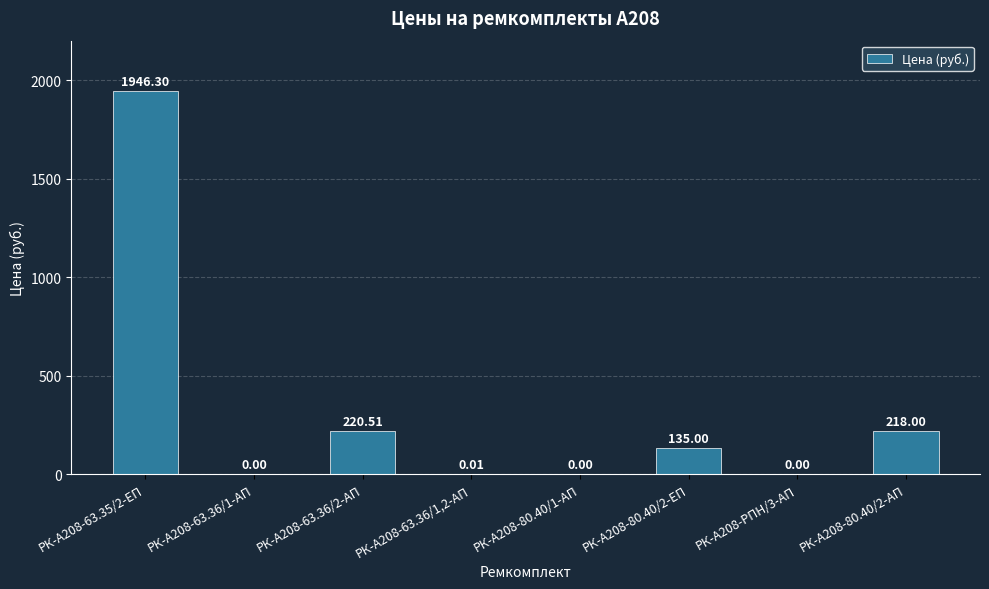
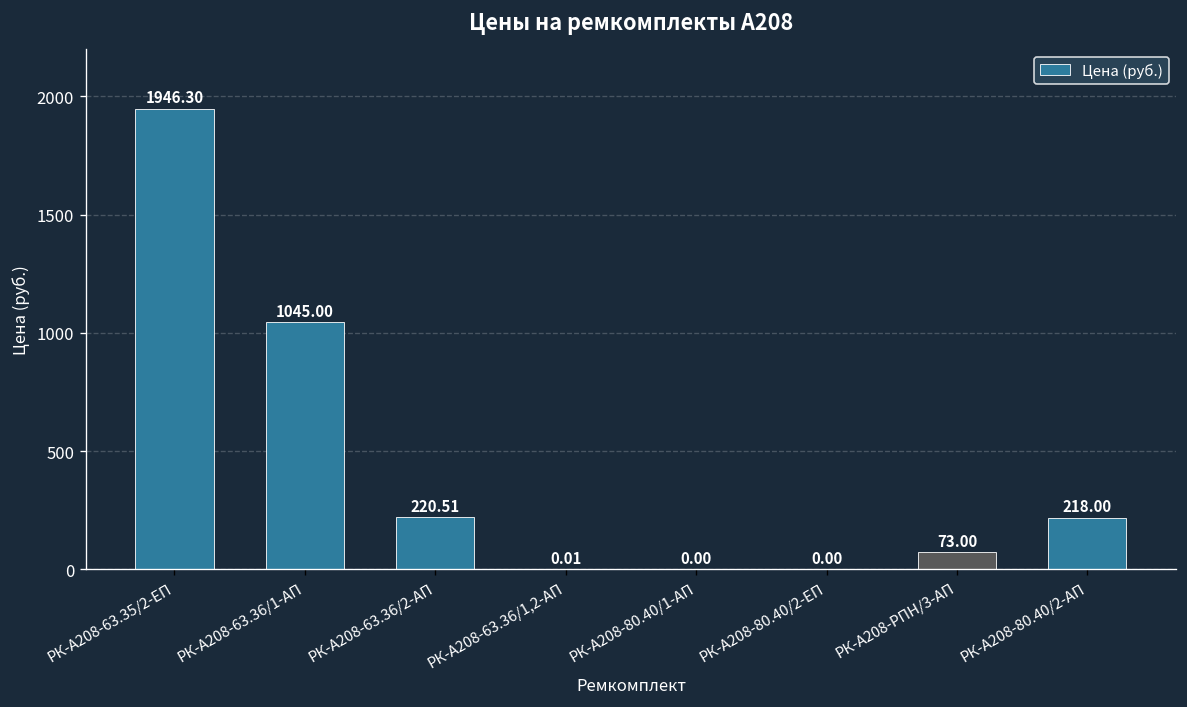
РК-А208-63.36/1-АП: 0.00 -> 1045.00
РК-А208-80.40/2-ЕП: 135.00 -> 0.00
РК-А208-РПН/3-АП: 0.00 -> 73.00
